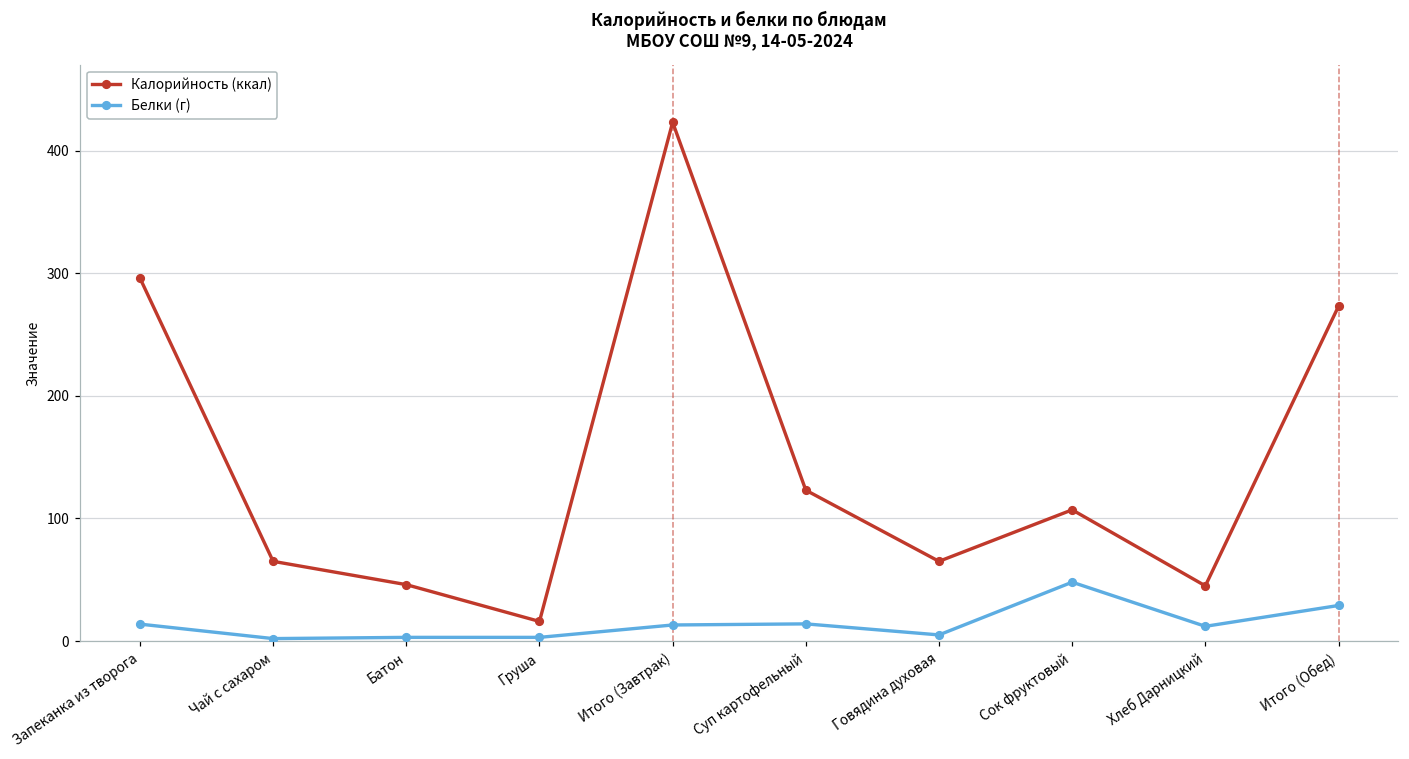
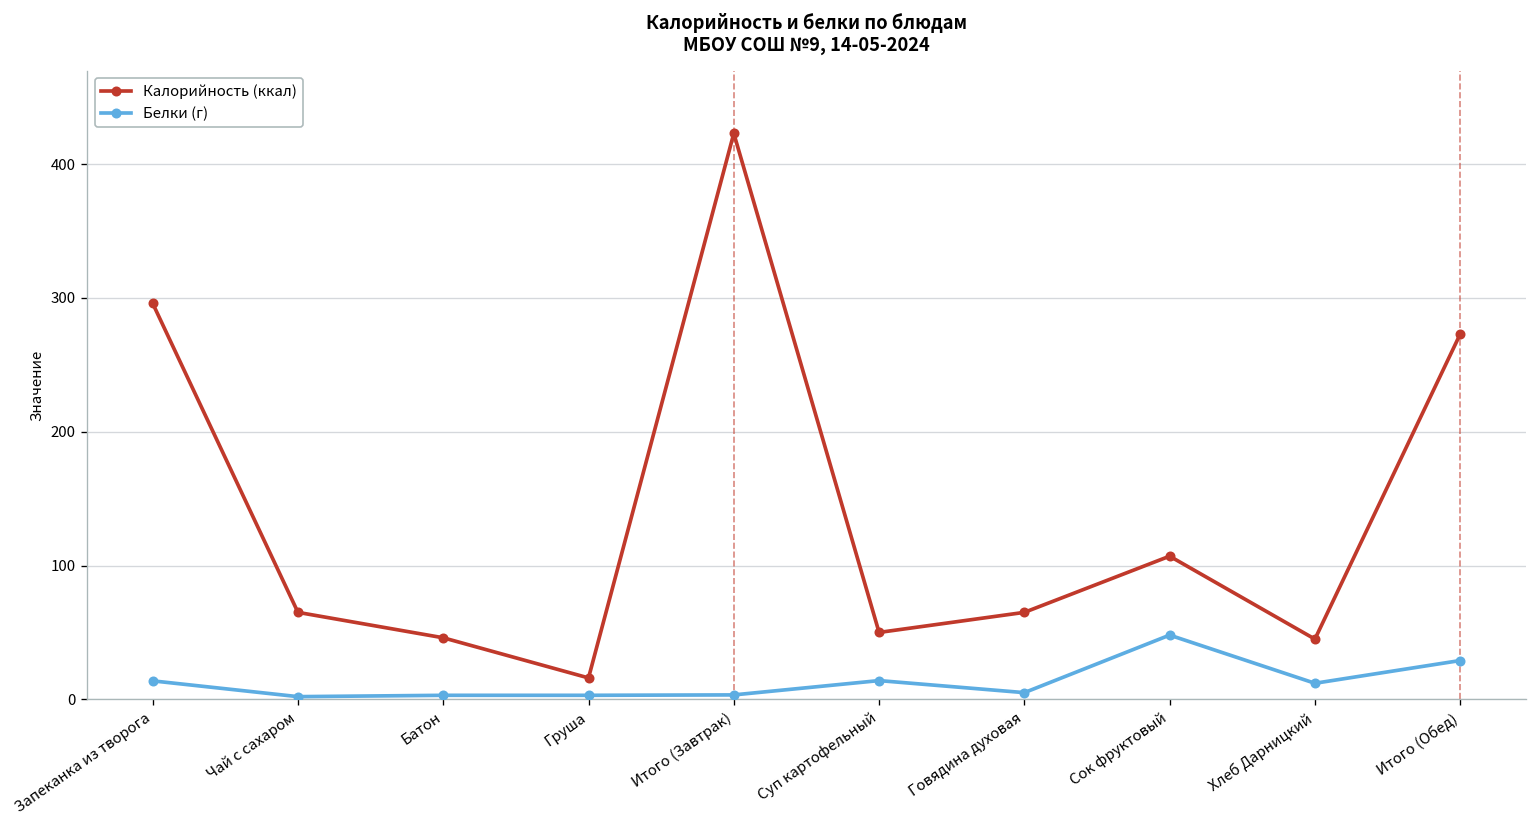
Белки (г), Итого (Завтрак): 13 -> 3
Калорийность (ккал), Суп картофельный: 123 -> 50
